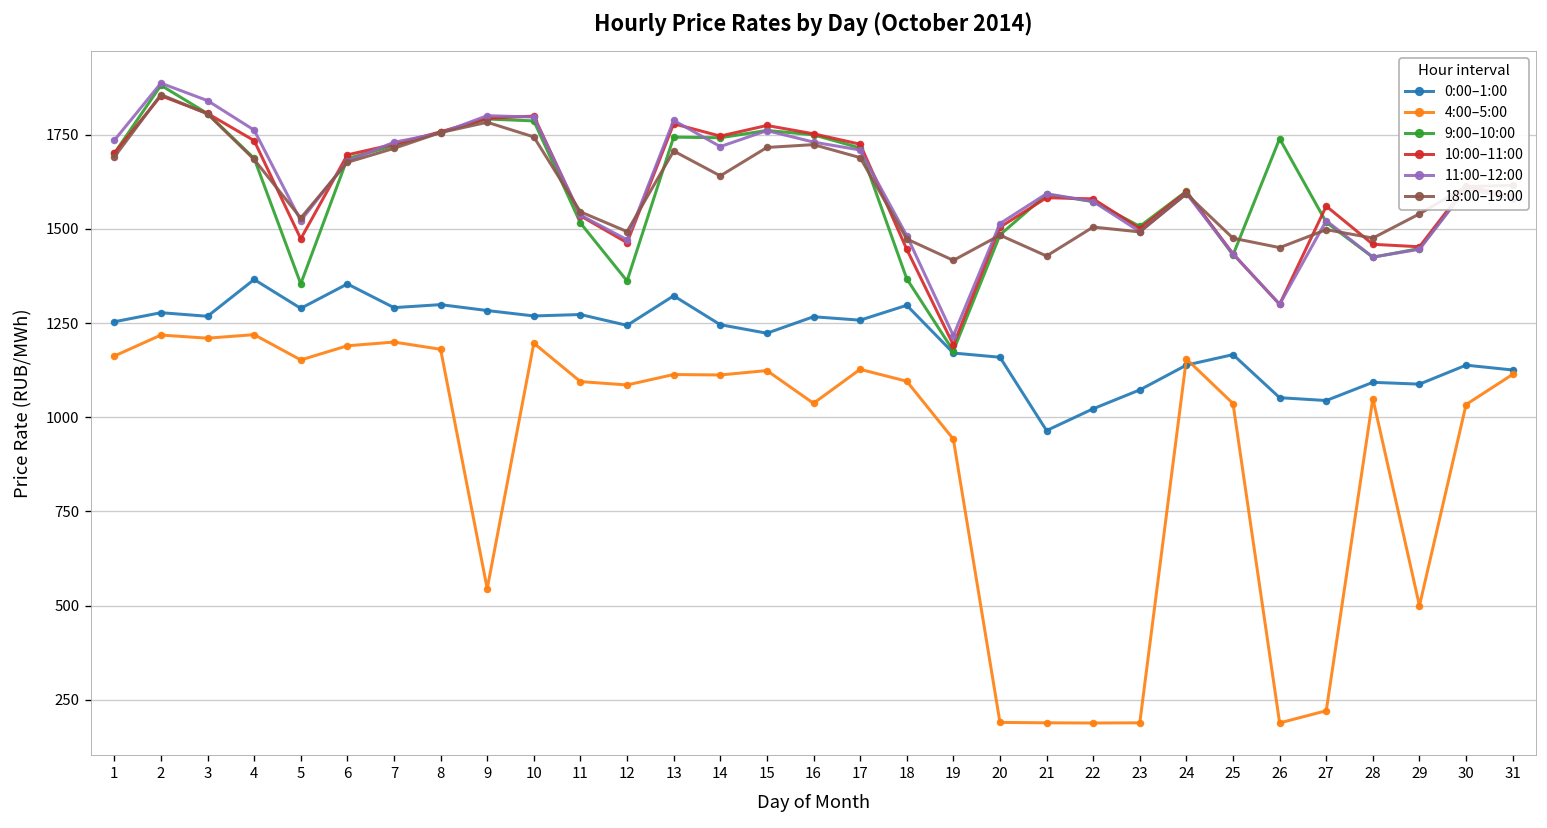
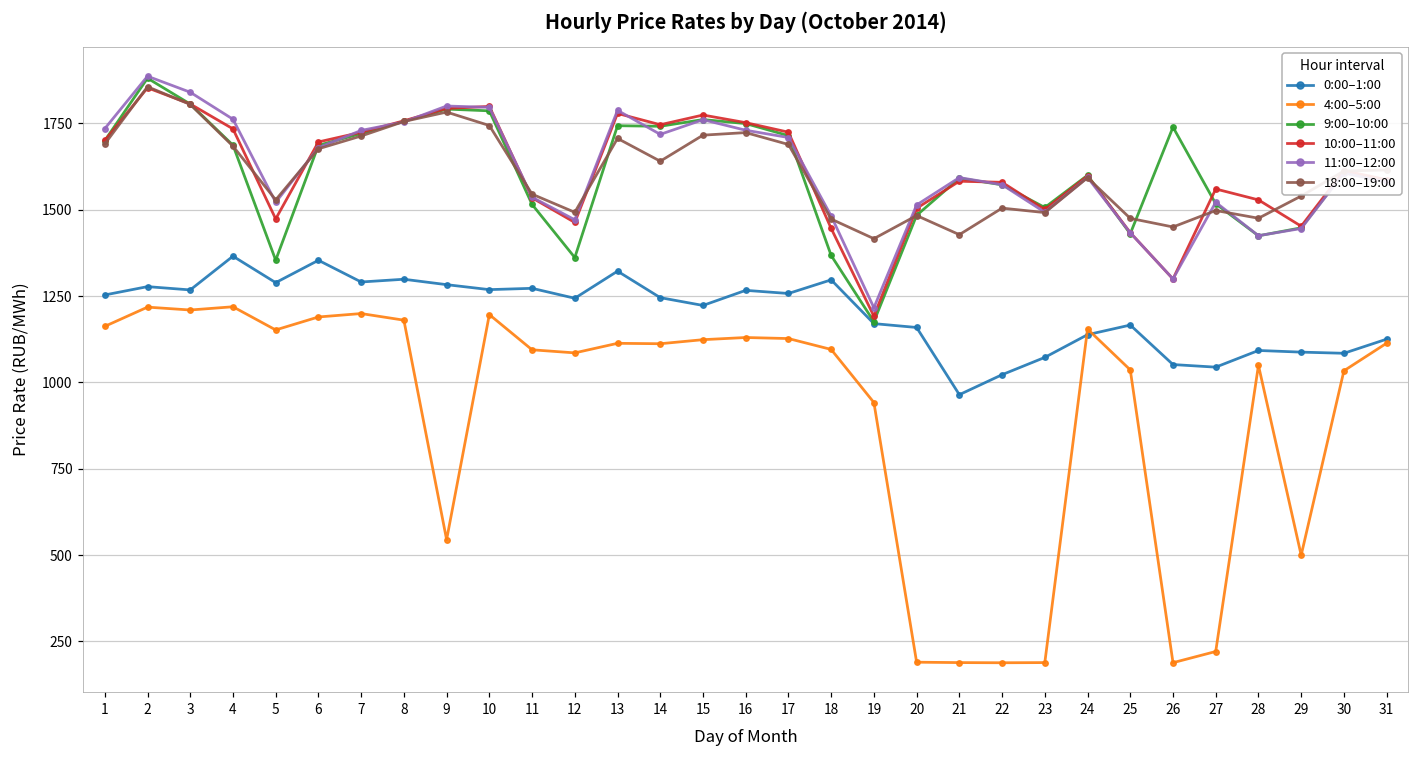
4:00–5:00, 16: 1040 -> 1130
10:00–11:00, 28: 1460 -> 1530
0:00–1:00, 30: 1140 -> 1080
